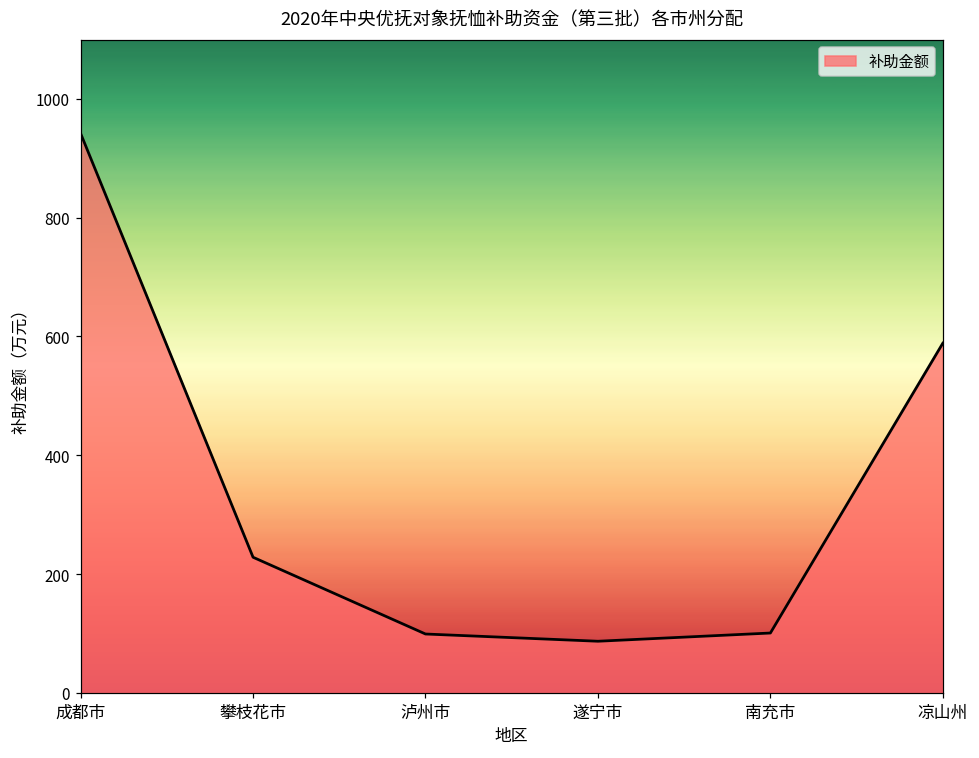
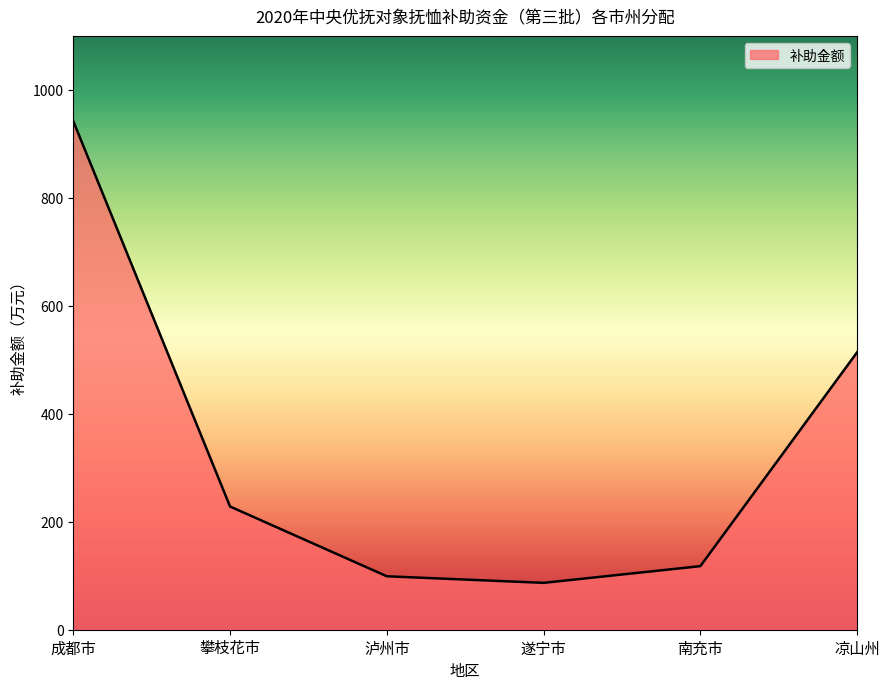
南充市: 100 -> 120
凉山州: 590 -> 510
